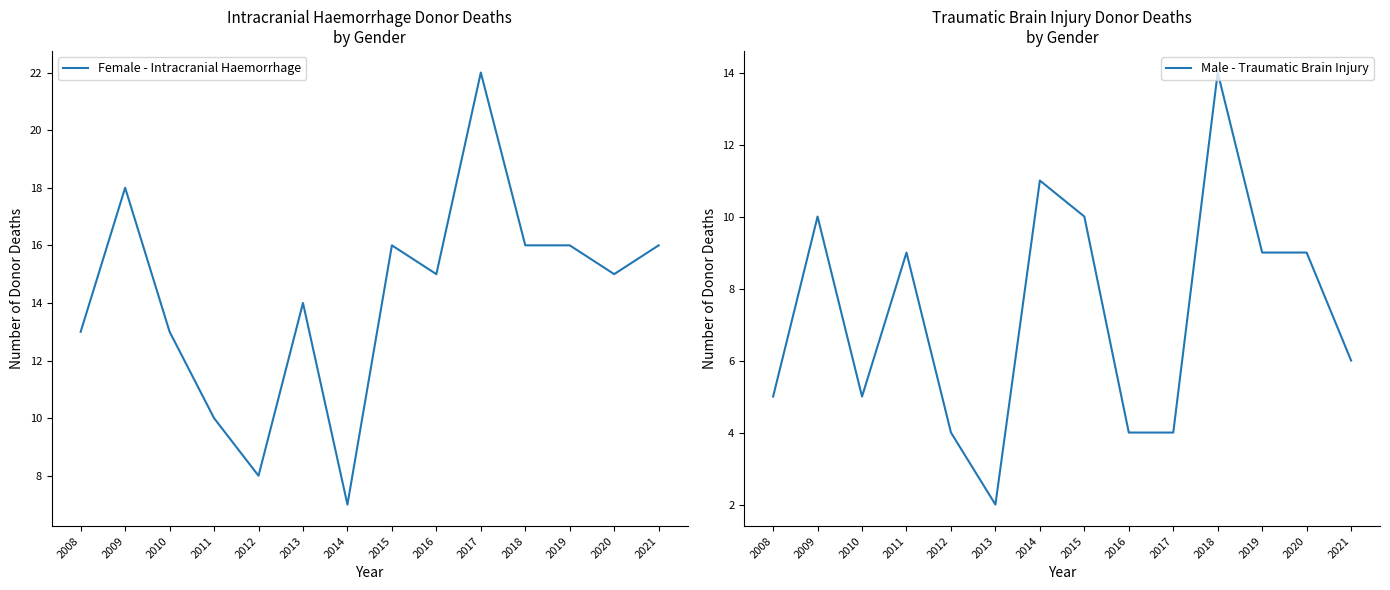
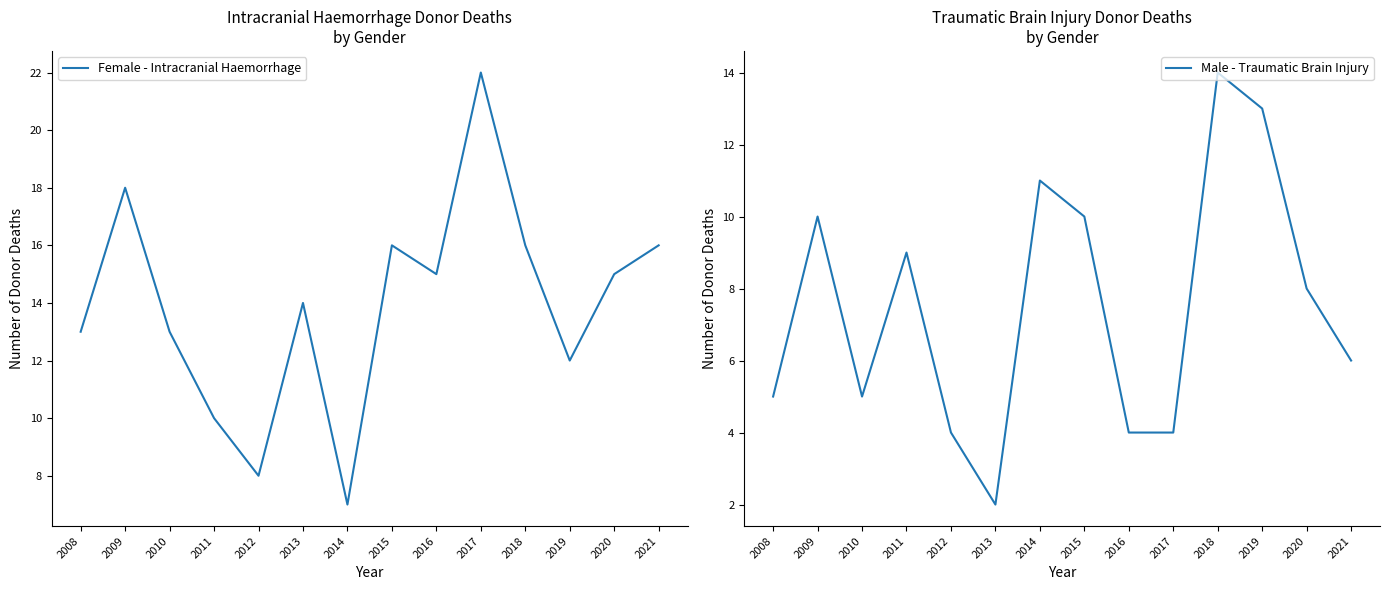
Intracranial Haemorrhage Donor Deaths by Gender, 2019: 16 -> 12
Traumatic Brain Injury Donor Deaths by Gender, 2019: 9 -> 13
Traumatic Brain Injury Donor Deaths by Gender, 2020: 9 -> 8
